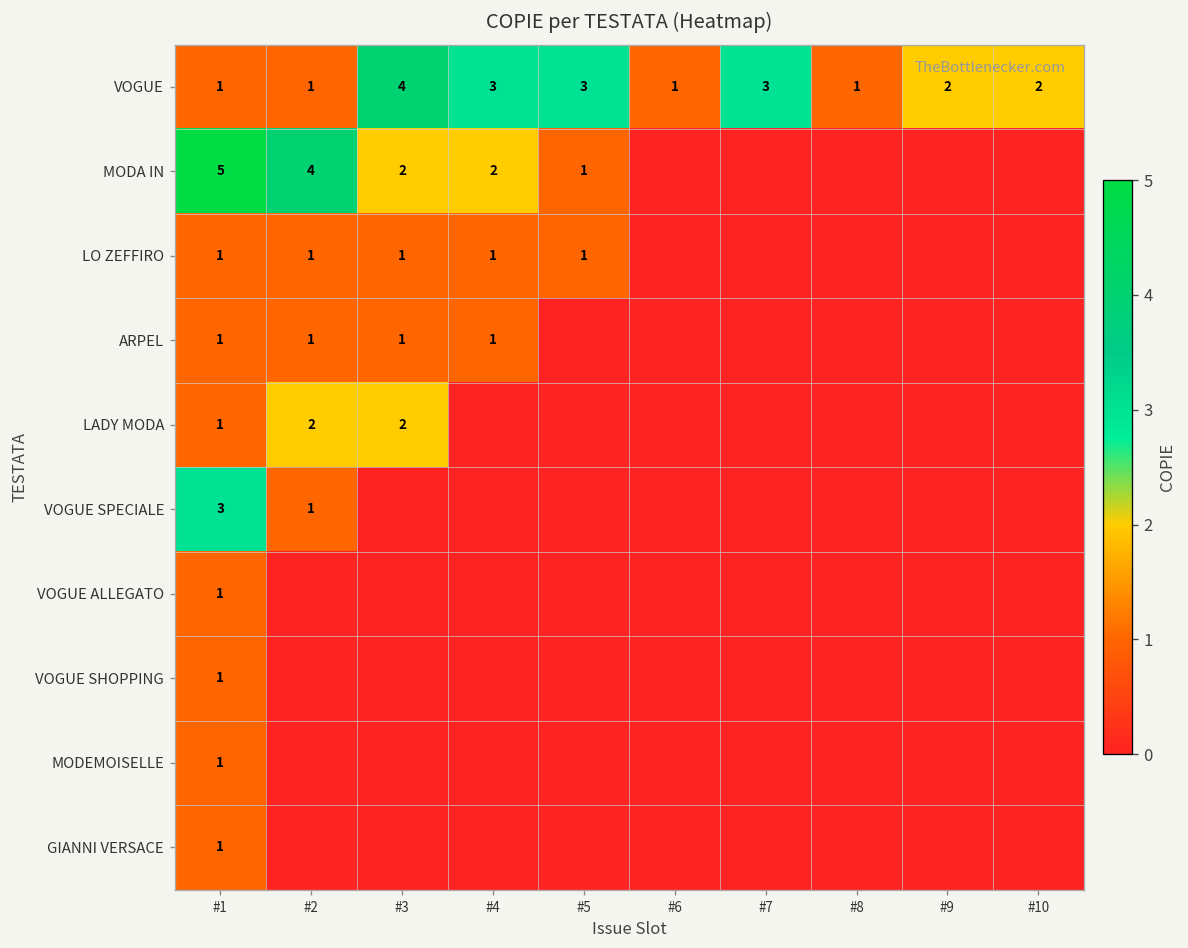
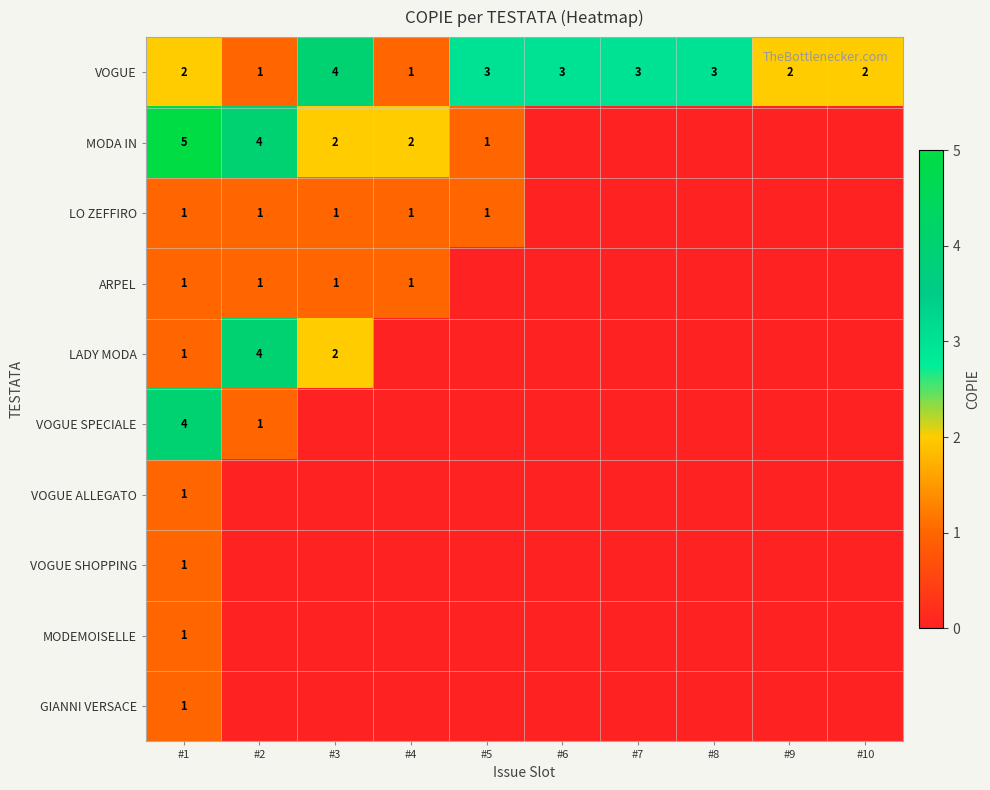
VOGUE, #1: 1 -> 2
VOGUE, #4: 3 -> 1
VOGUE, #6: 1 -> 3
VOGUE, #8: 1 -> 3
LADY MODA, #2: 2 -> 4
VOGUE SPECIALE, #1: 3 -> 4
